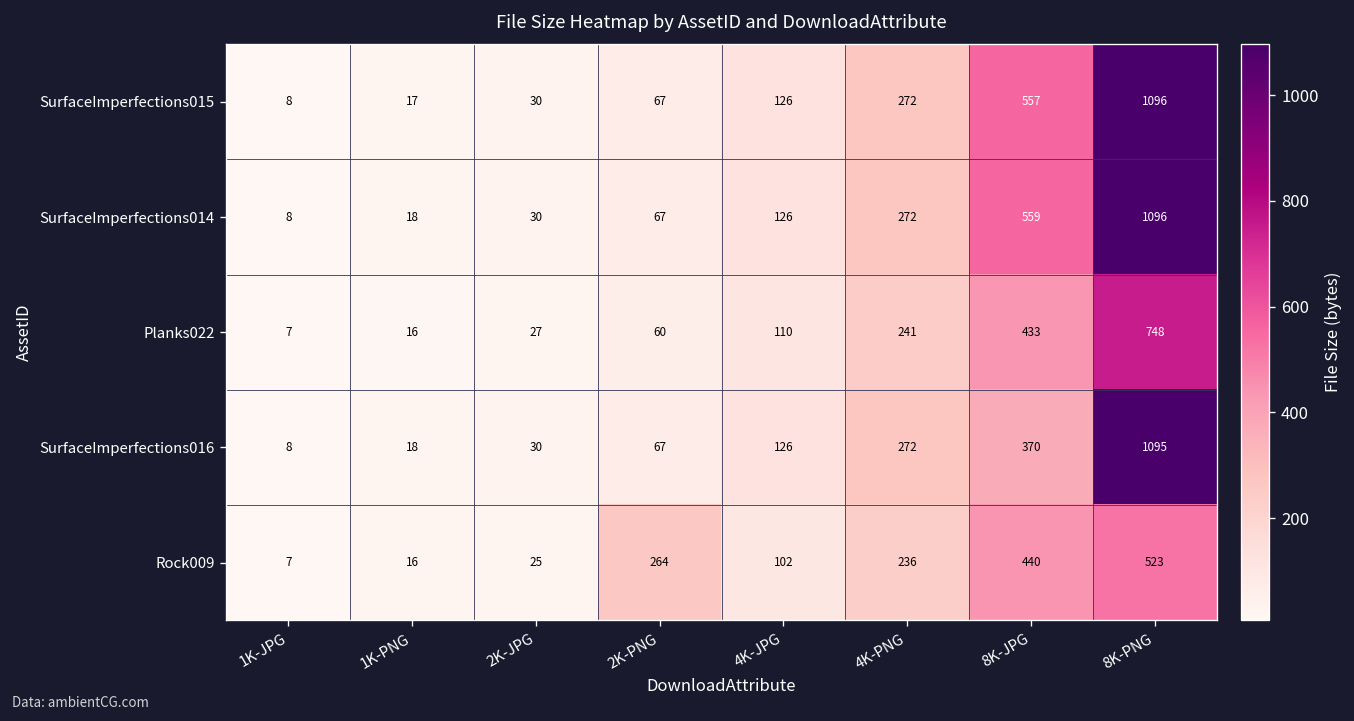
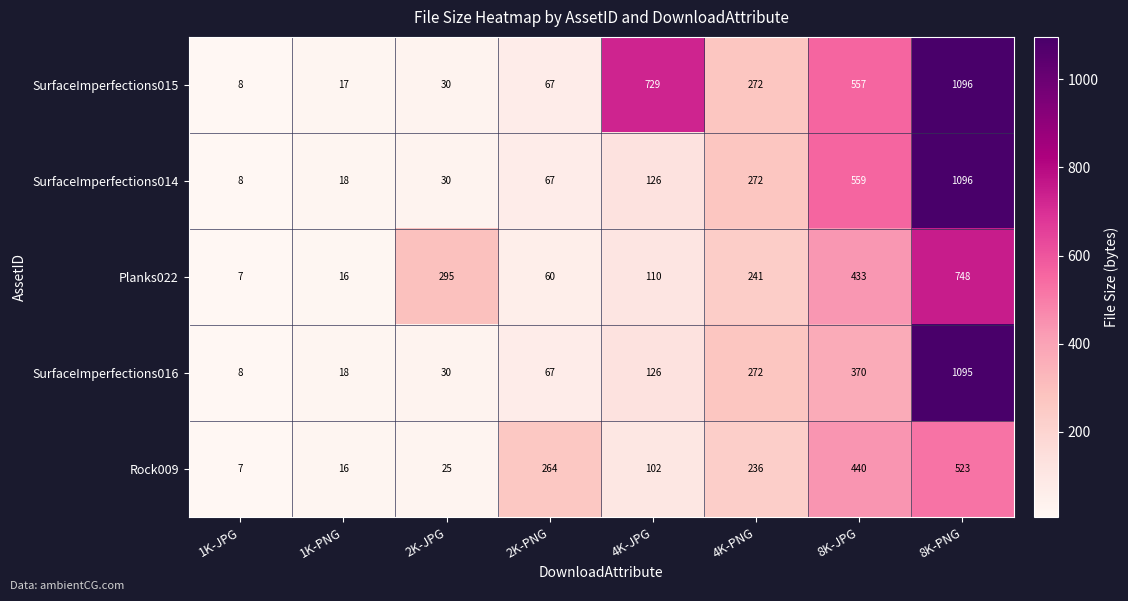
SurfaceImperfections015, 4K-JPG: 126 -> 729
Planks022, 2K-JPG: 27 -> 295
